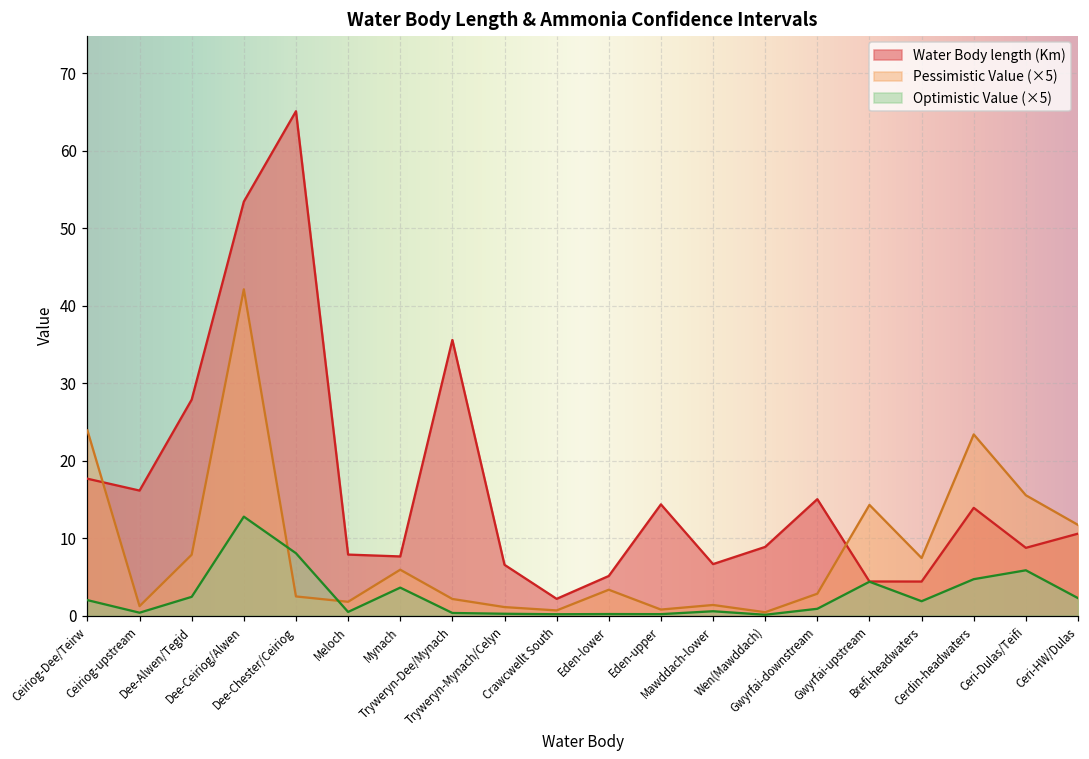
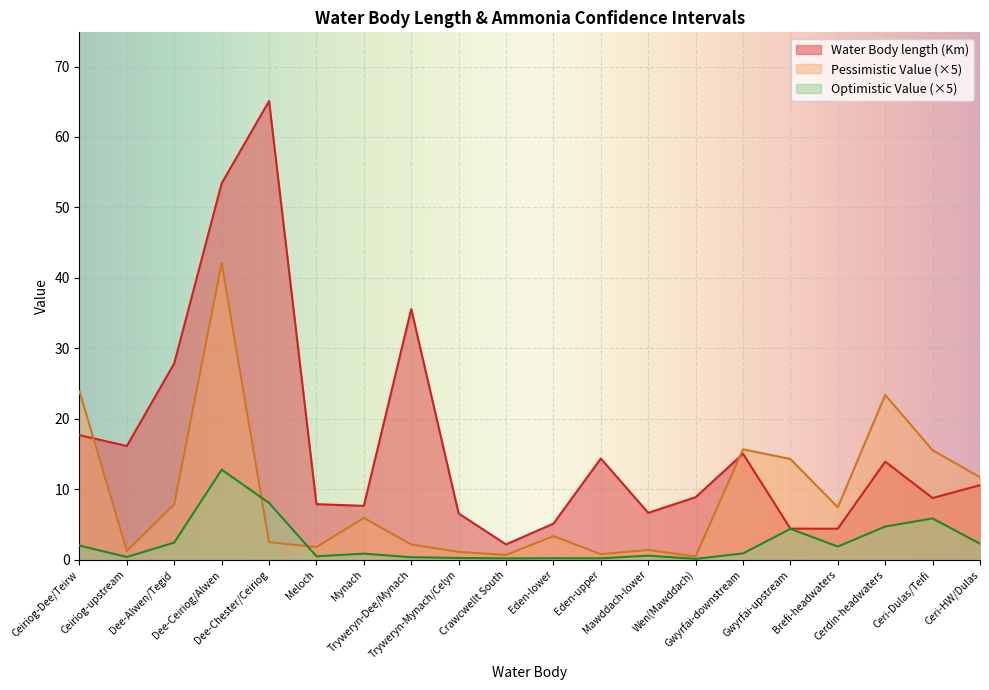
Optimistic Value (×5), Mynach: 4 -> 1
Pessimistic Value (×5), Gwyrfai-downstream: 3 -> 16
